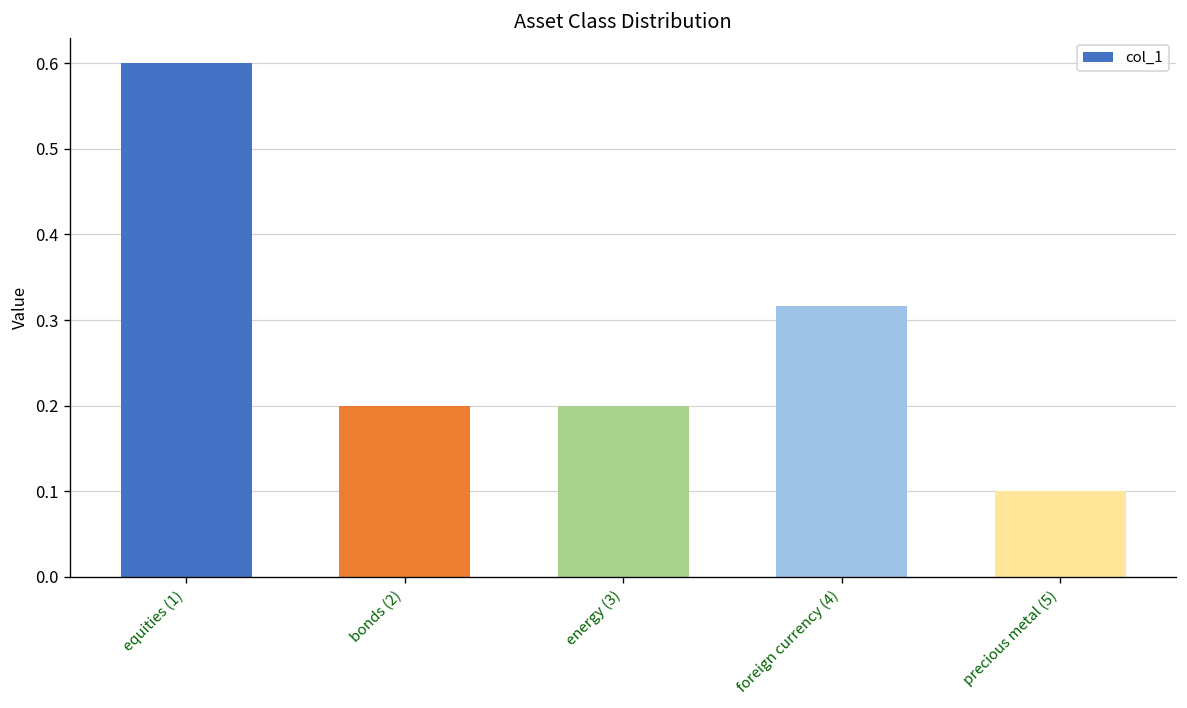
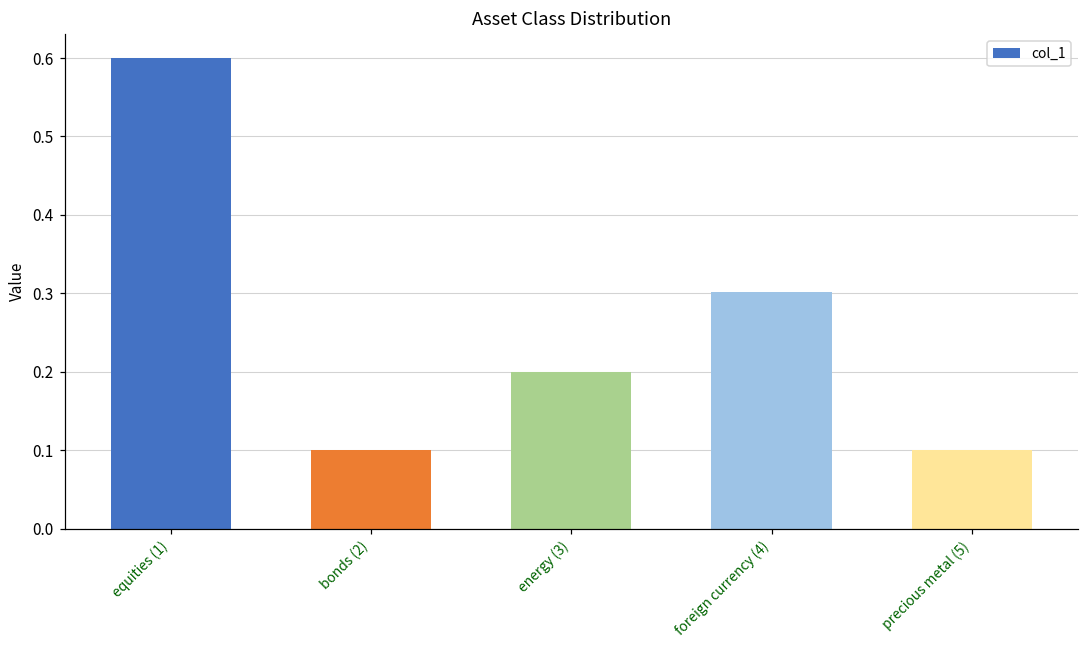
bonds (2): 0.2 -> 0.1
foreign currency (4): 0.32 -> 0.30
